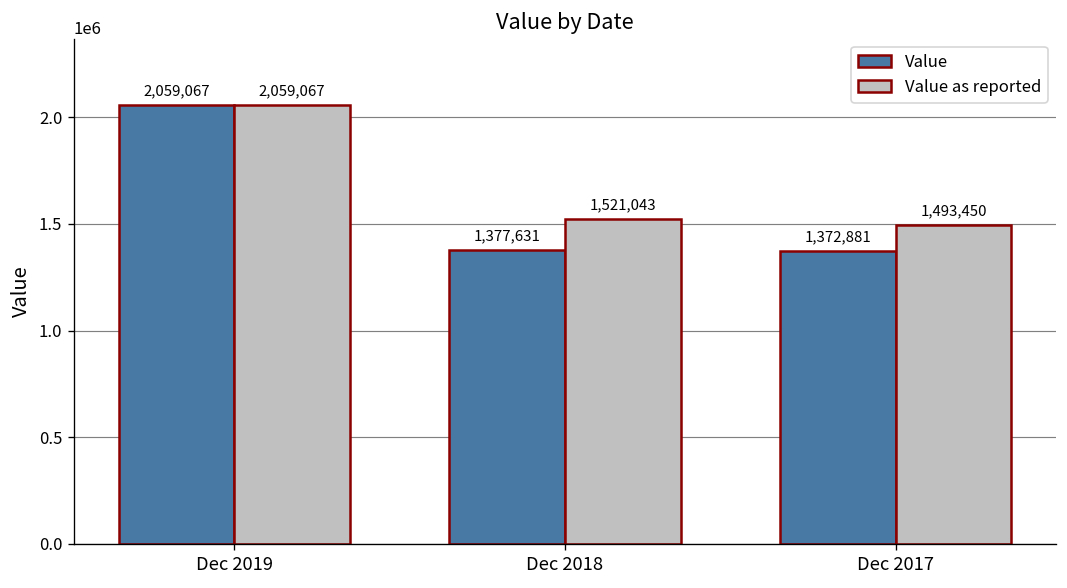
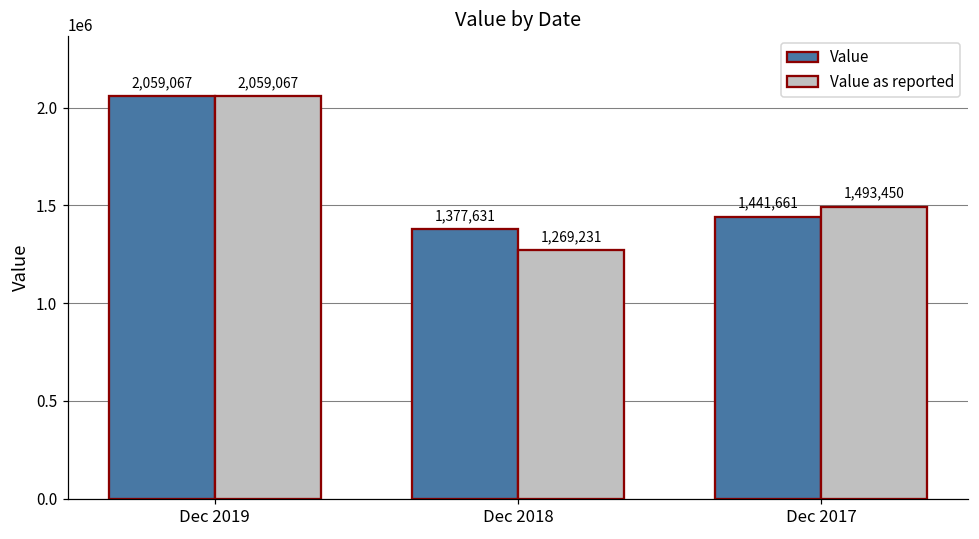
Value as reported, Dec 2018: 1,521,043 -> 1,269,231
Value, Dec 2017: 1,372,881 -> 1,441,661
